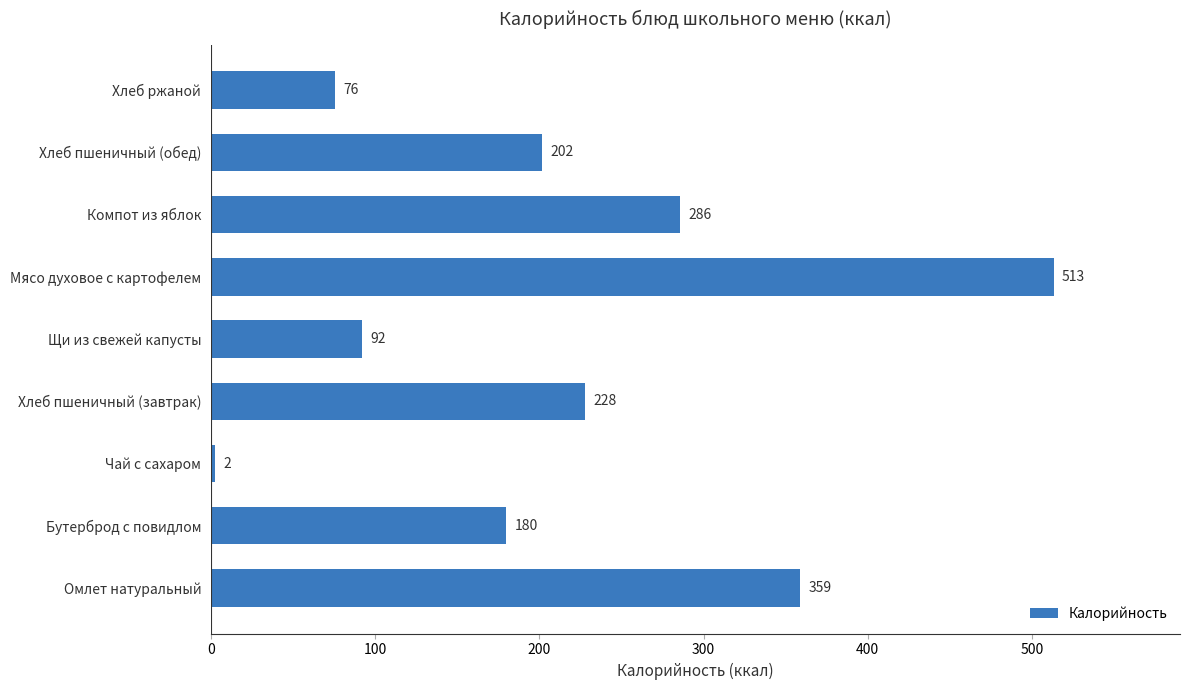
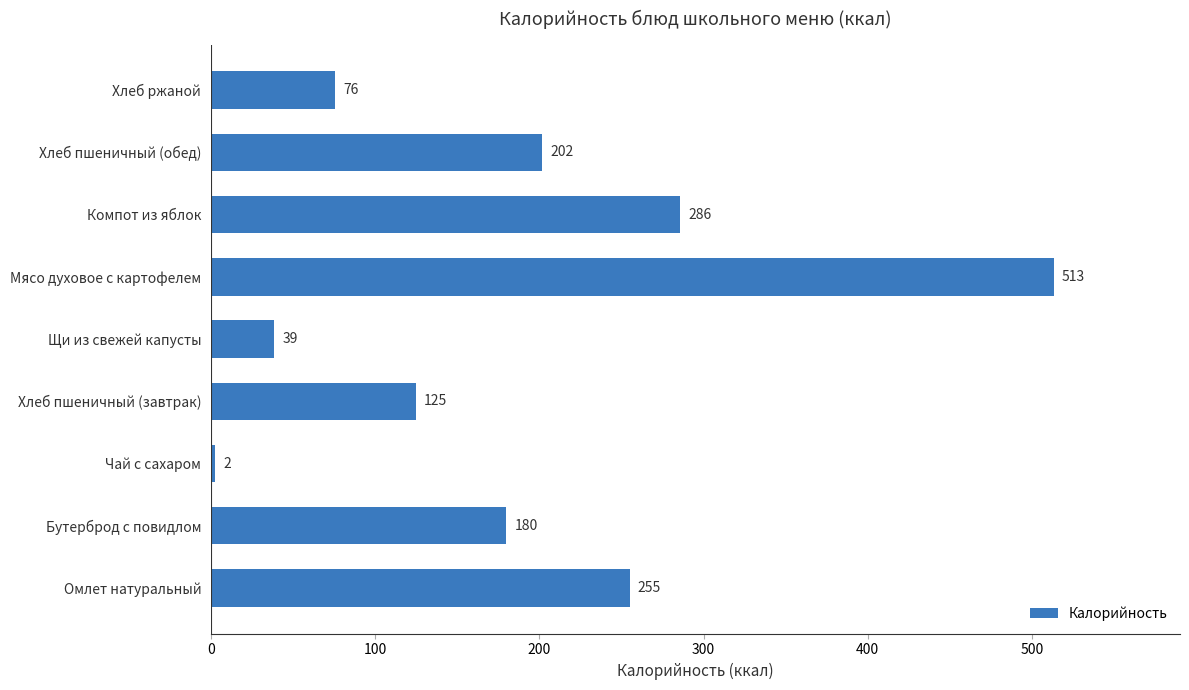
Щи из свежей капусты: 92 -> 39
Хлеб пшеничный (завтрак): 228 -> 125
Омлет натуральный: 359 -> 255
